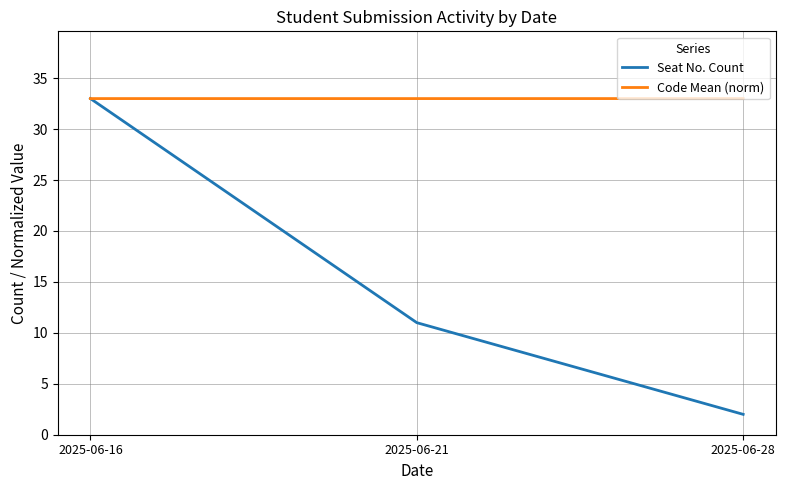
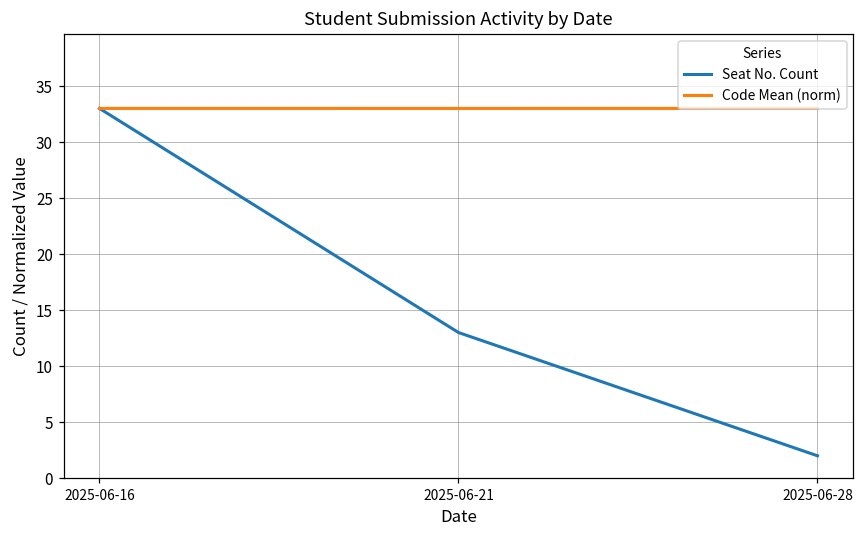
Seat No. Count, 2025-06-21: 11 -> 13
